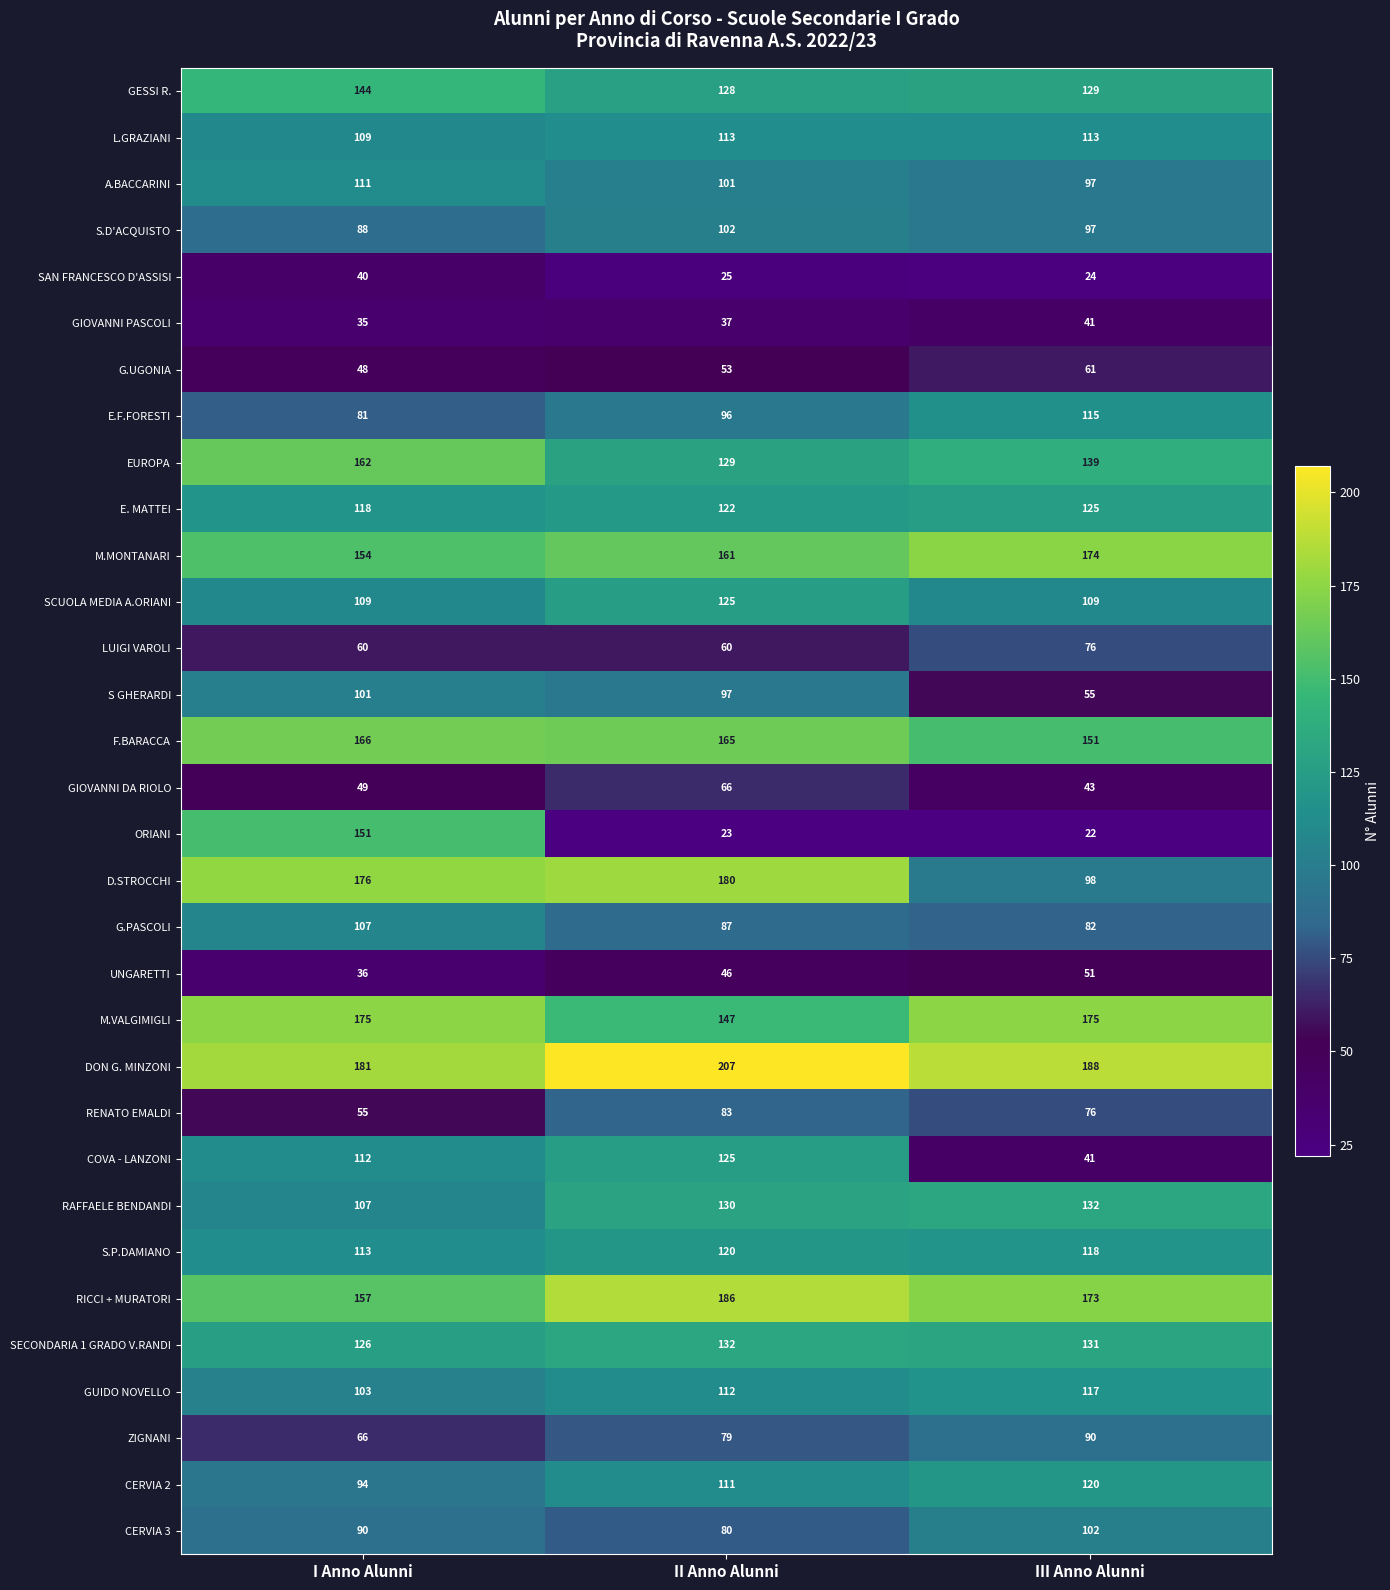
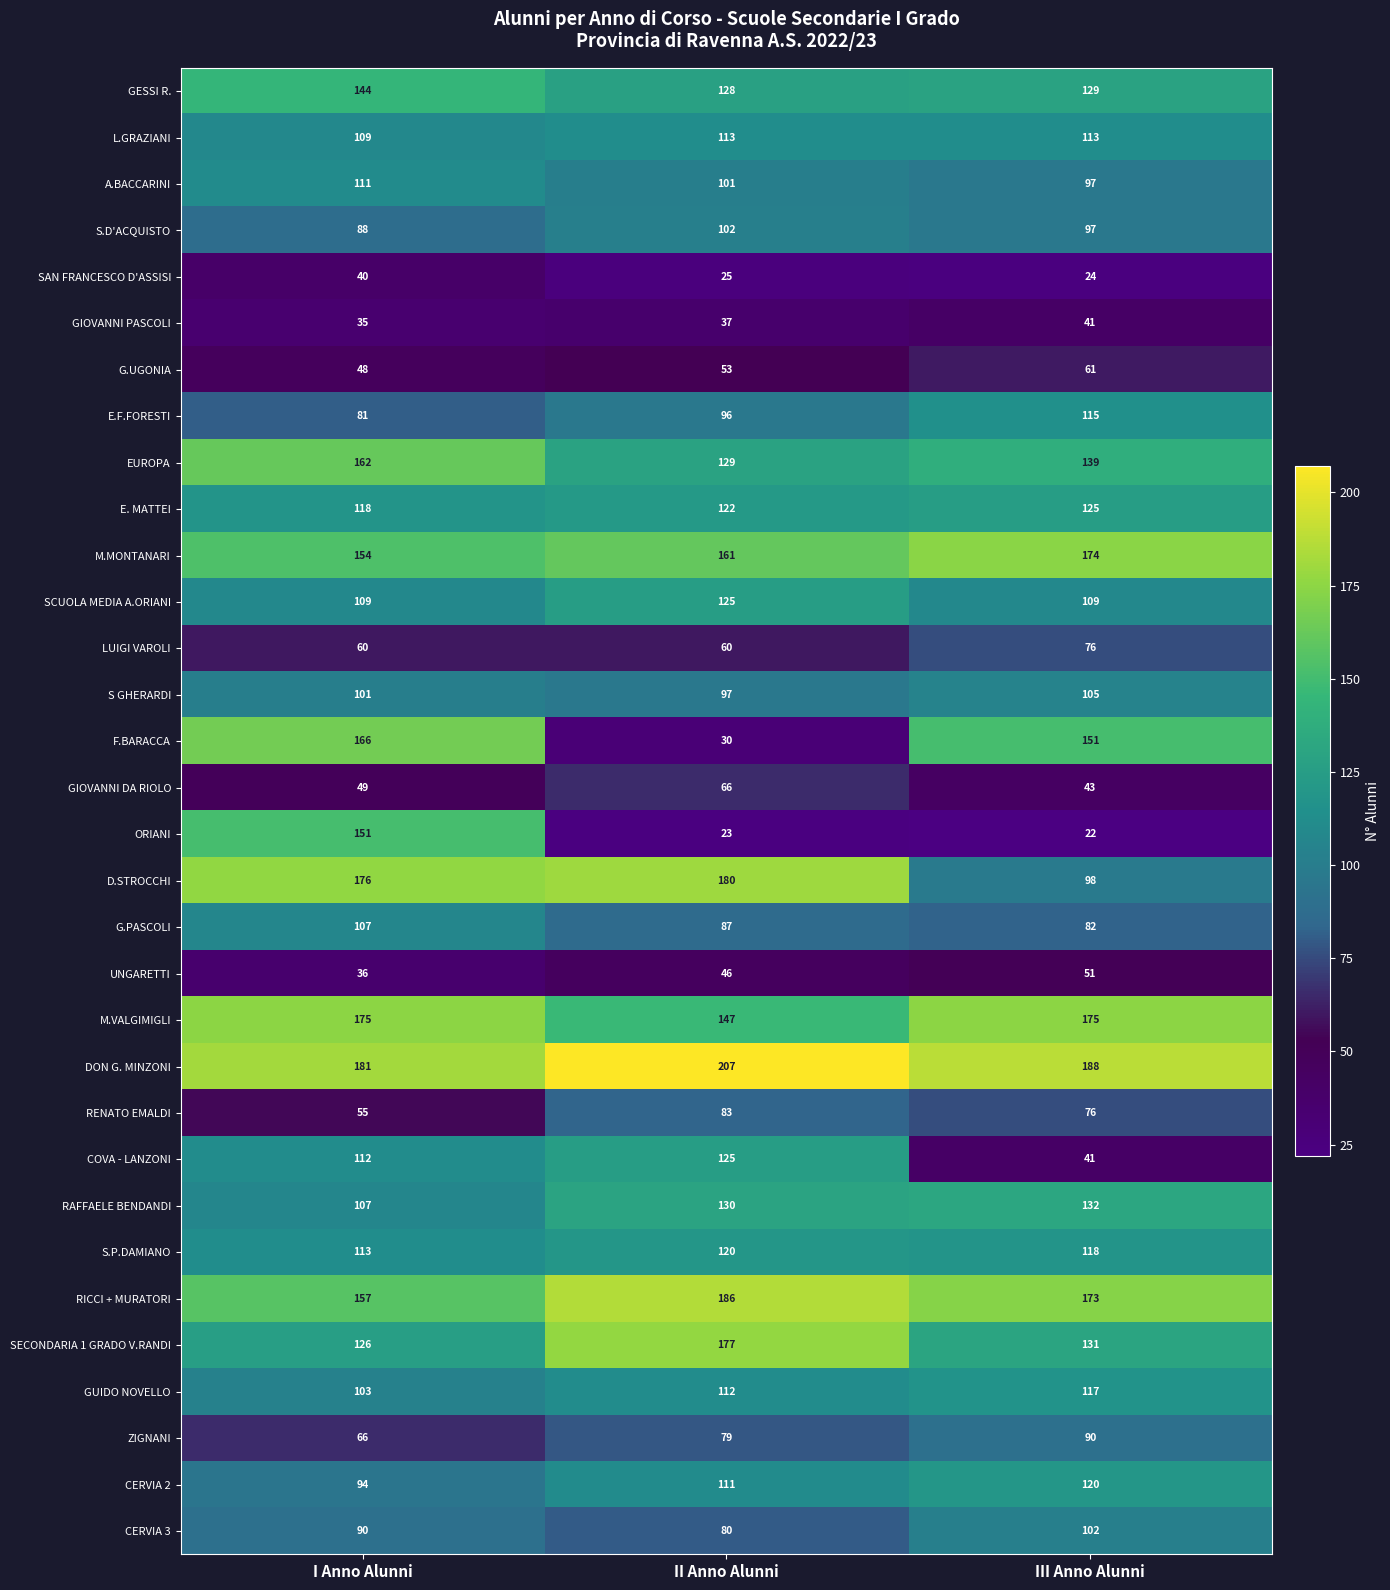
S GHERARDI, III Anno Alunni: 55 -> 105
F.BARACCA, II Anno Alunni: 165 -> 30
SECONDARIA 1 GRADO V.RANDI, II Anno Alunni: 132 -> 177
